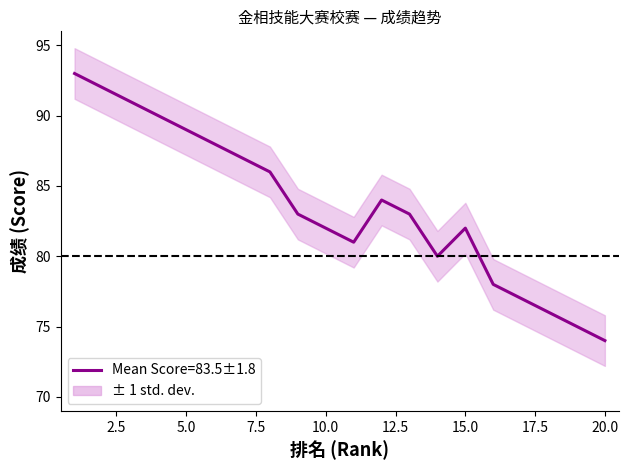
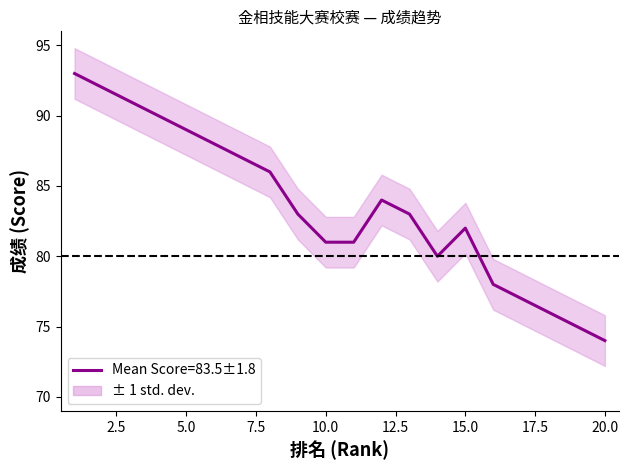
Mean Score=83.5±1.8, 10.0: 82 -> 81
